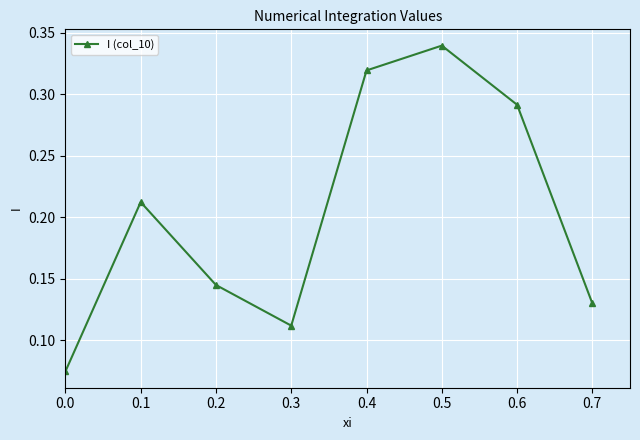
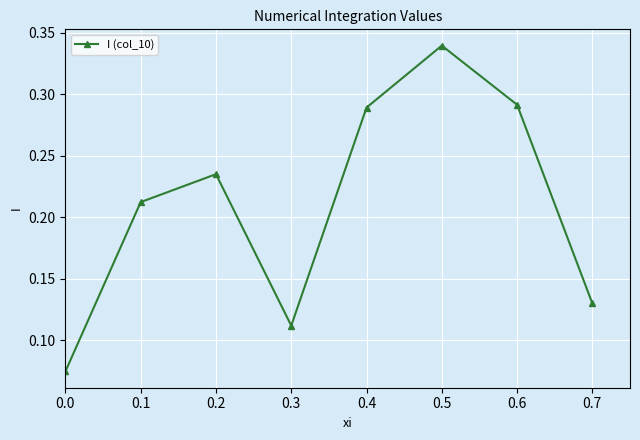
0.2: 0.145 -> 0.235
0.4: 0.319 -> 0.289
